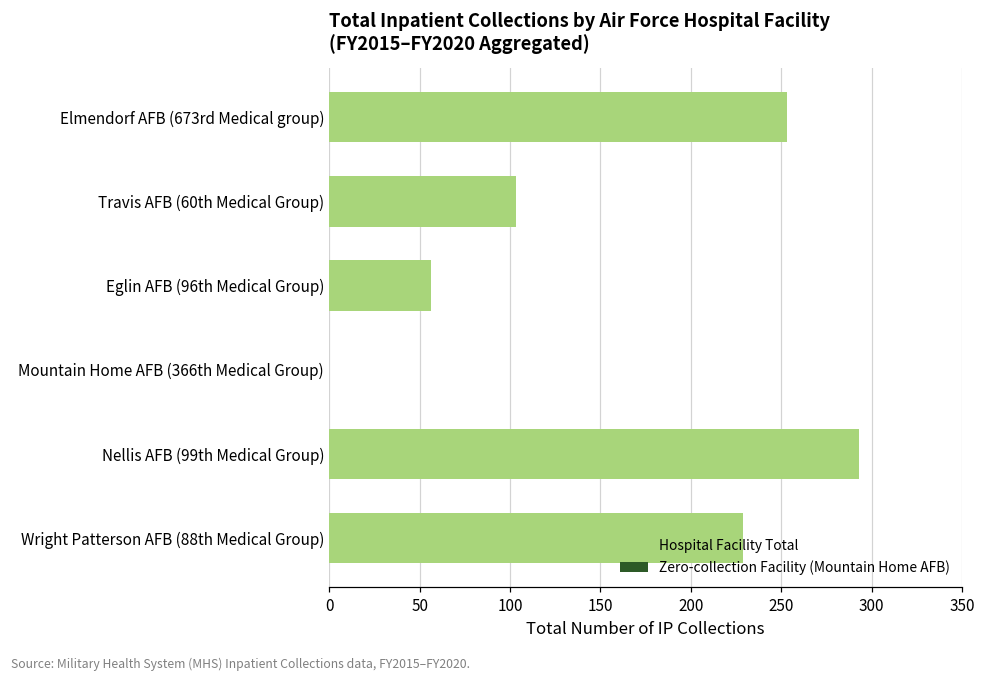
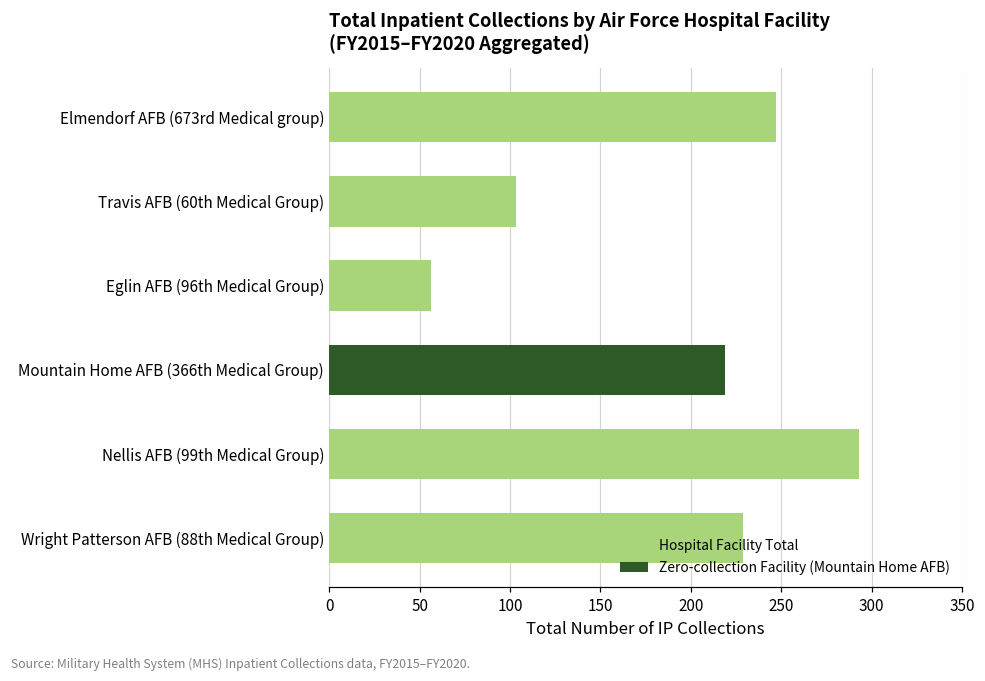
Elmendorf AFB (673rd Medical group): 253 -> 247
Mountain Home AFB (366th Medical Group): 0 -> 219
